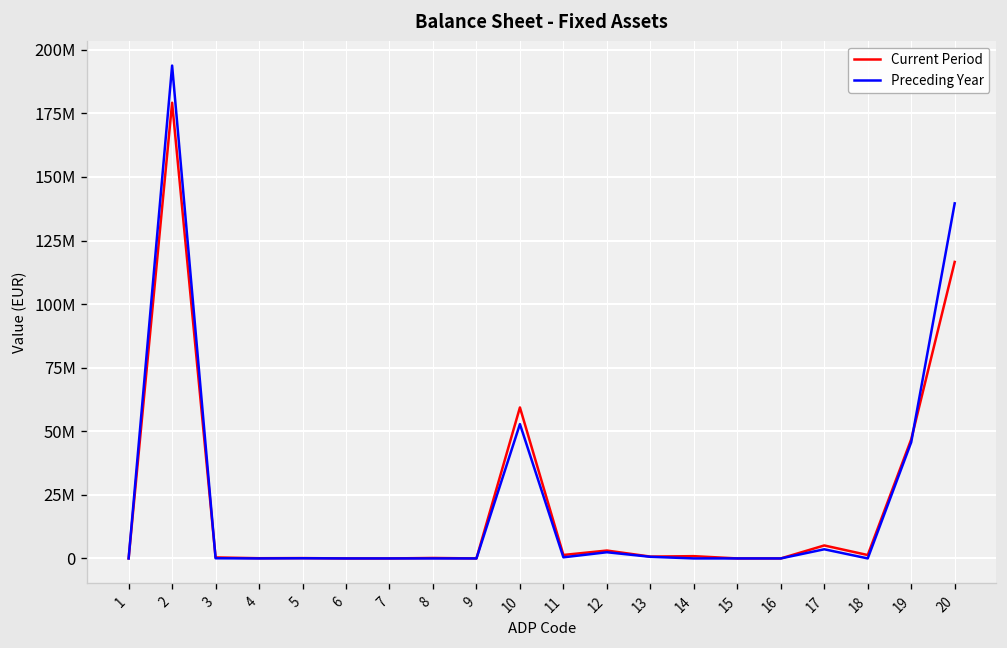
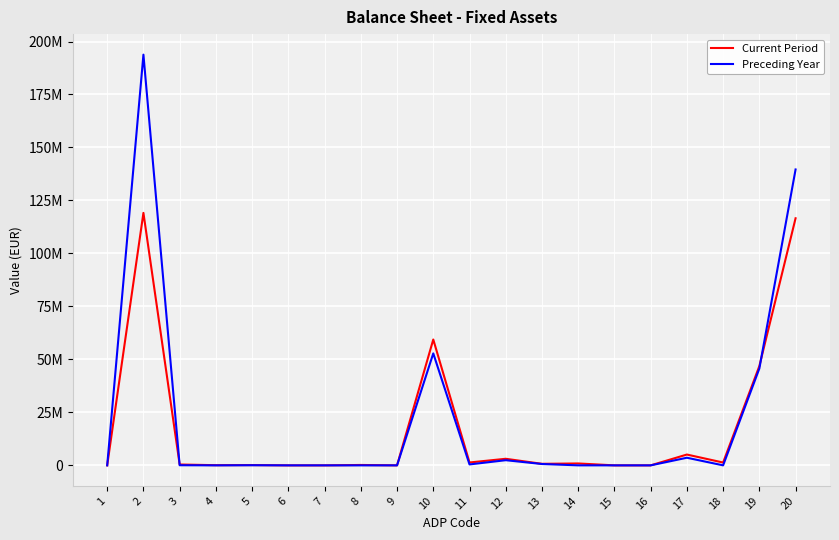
Current Period, 2: 179000000 -> 119000000
